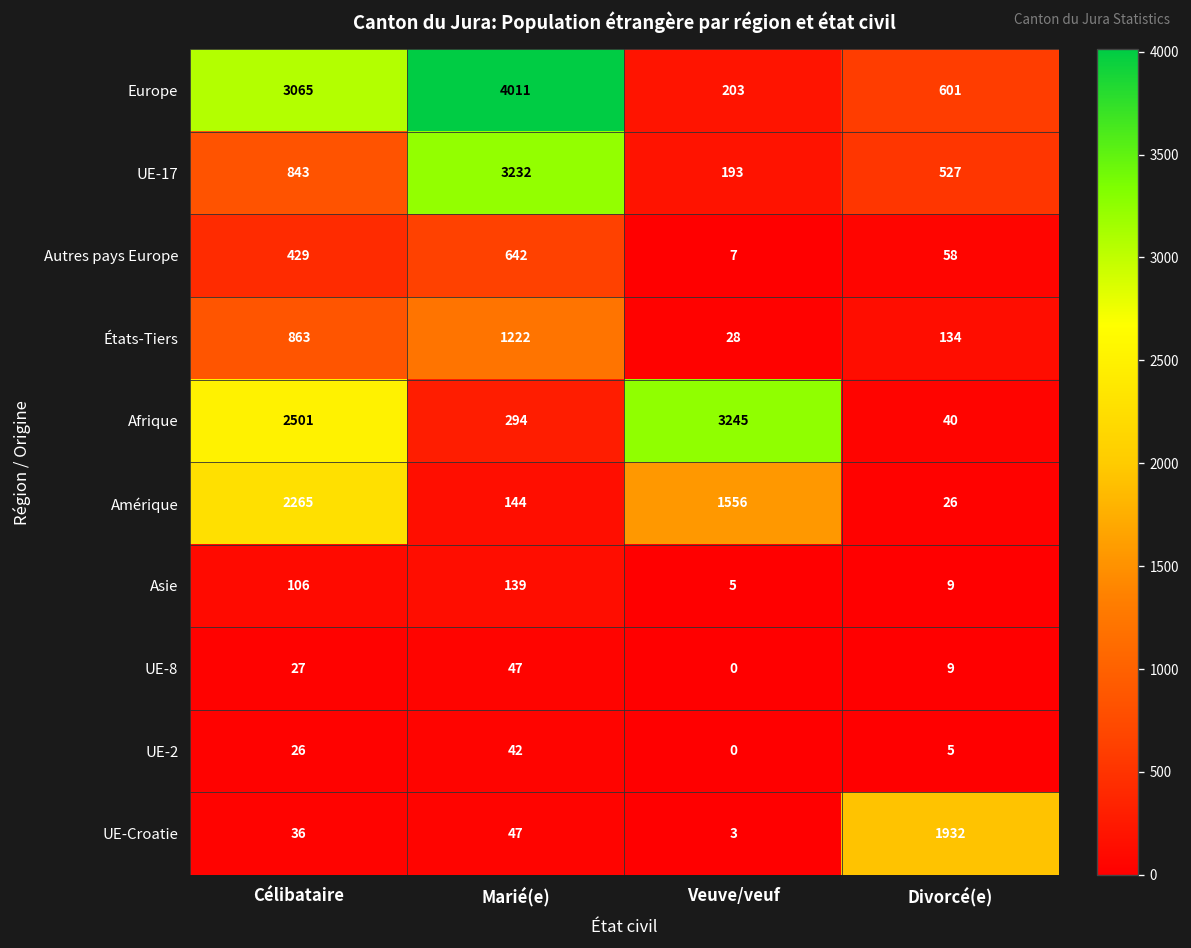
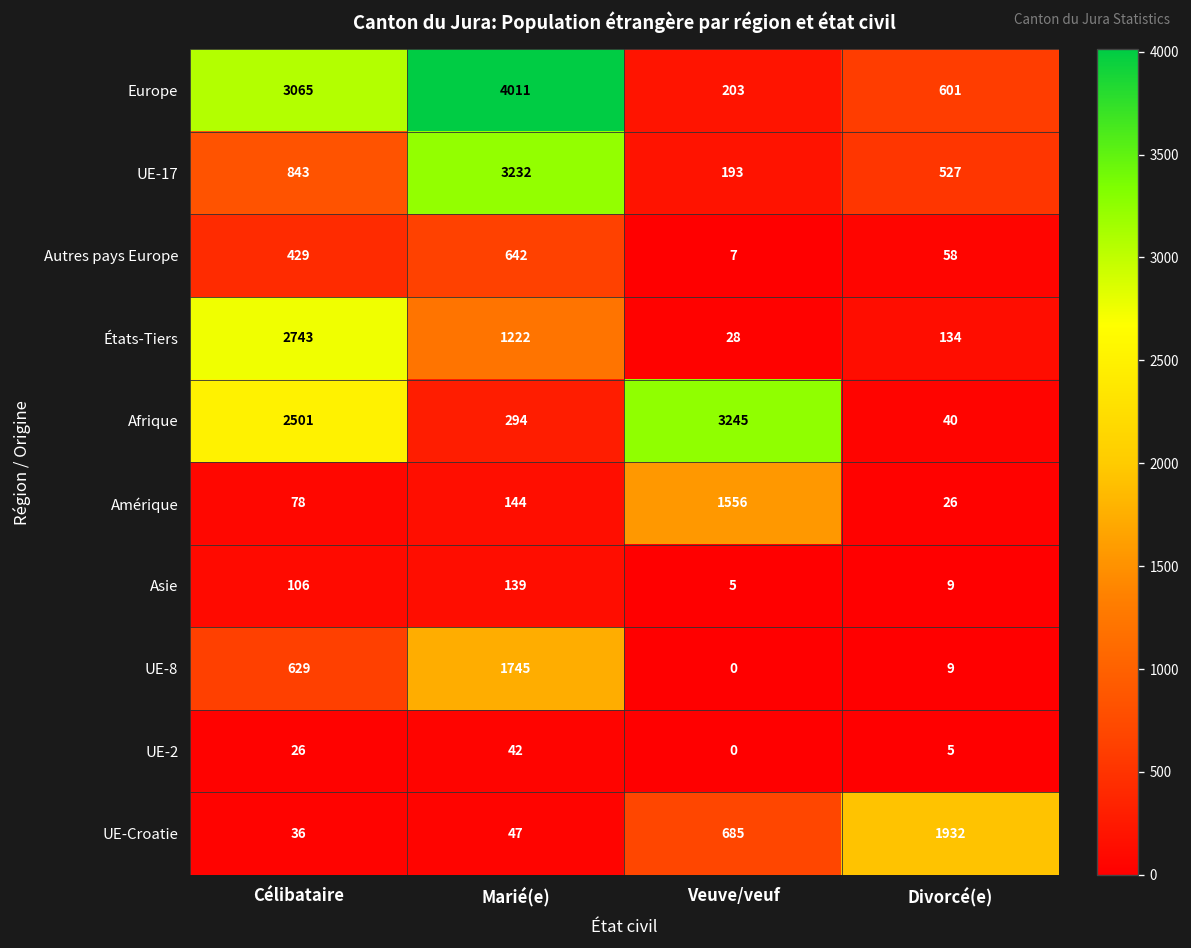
États-Tiers, Célibataire: 863 -> 2743
Amérique, Célibataire: 2265 -> 78
UE-8, Célibataire: 27 -> 629
UE-8, Marié(e): 47 -> 1745
UE-Croatie, Veuve/veuf: 3 -> 685
